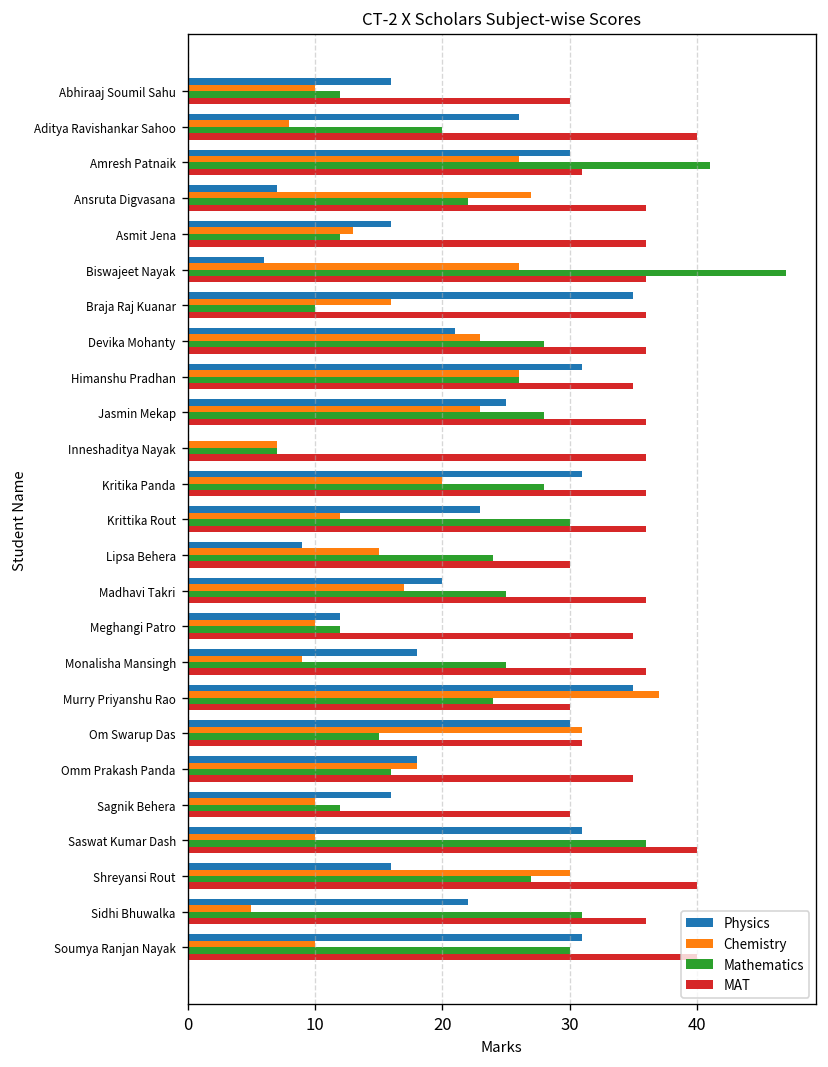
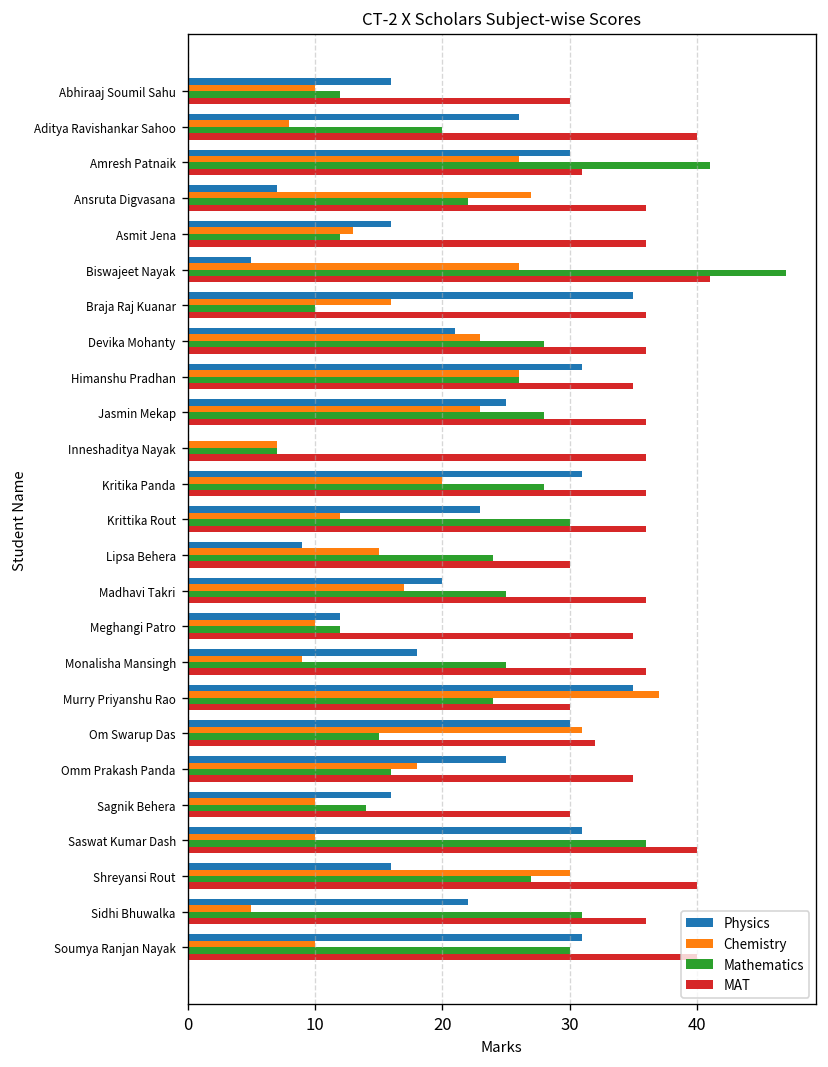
Physics, Biswajeet Nayak: 6 -> 5
MAT, Biswajeet Nayak: 36 -> 41
MAT, Om Swarup Das: 31 -> 32
Physics, Omm Prakash Panda: 18 -> 25
Mathematics, Sagnik Behera: 12 -> 14
